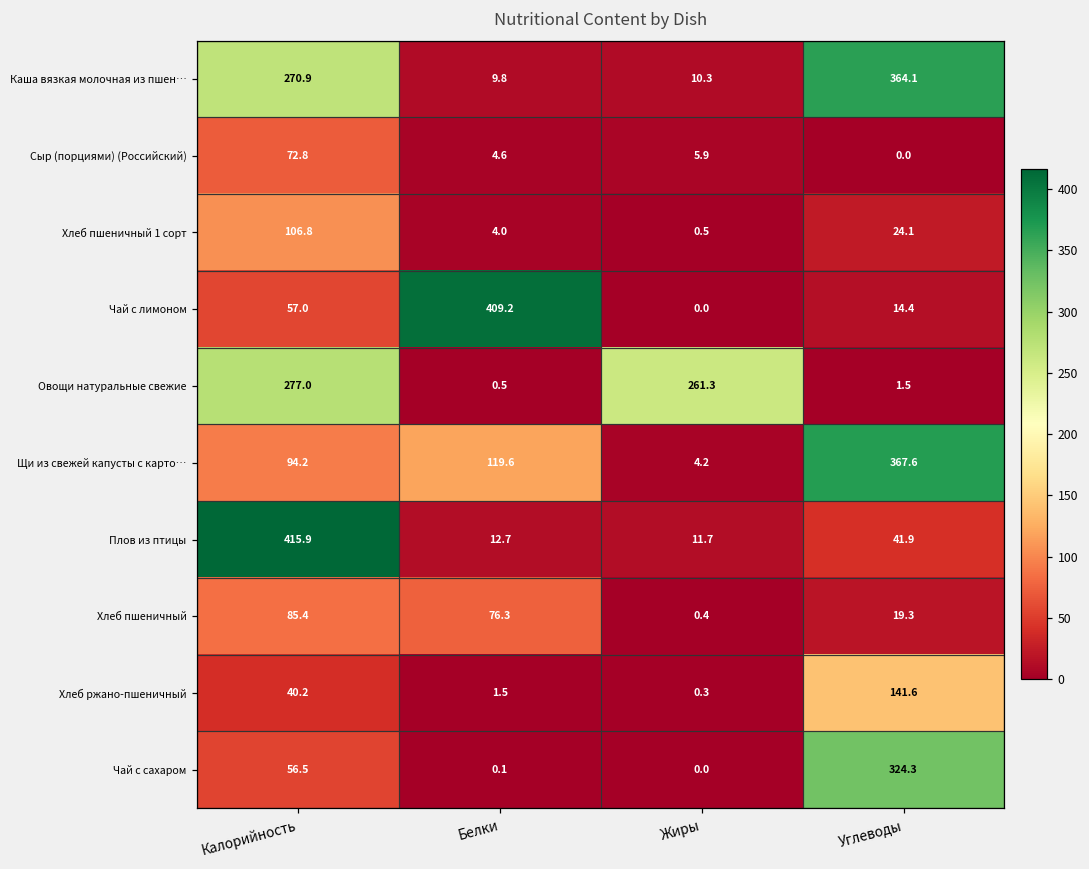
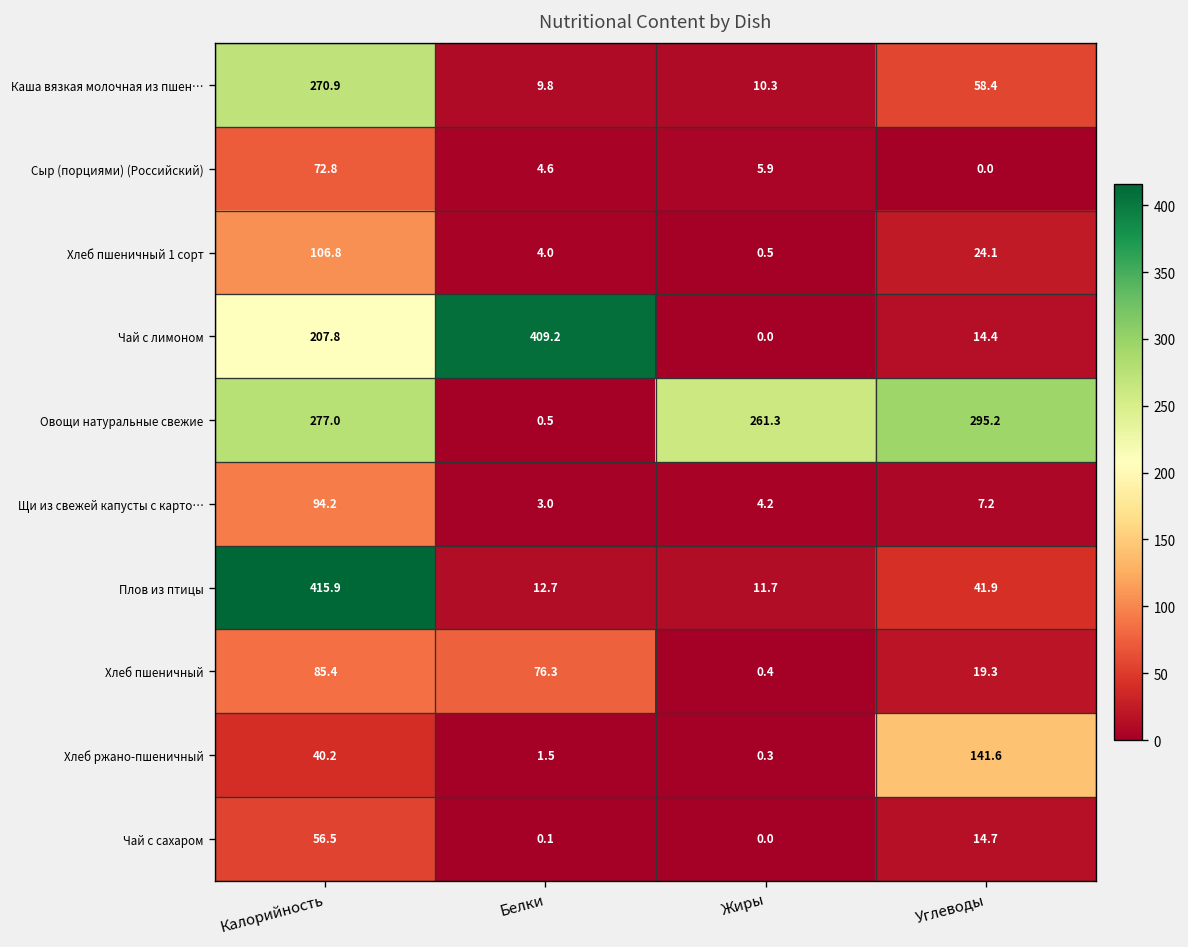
Каша вязкая молочная из пшен…, Углеводы: 364.1 -> 58.4
Чай с лимоном, Калорийность: 57.0 -> 207.8
Овощи натуральные свежие, Углеводы: 1.5 -> 295.2
Щи из свежей капусты с карто…, Белки: 119.6 -> 3.0
Щи из свежей капусты с карто…, Углеводы: 367.6 -> 7.2
Чай с сахаром, Углеводы: 324.3 -> 14.7
